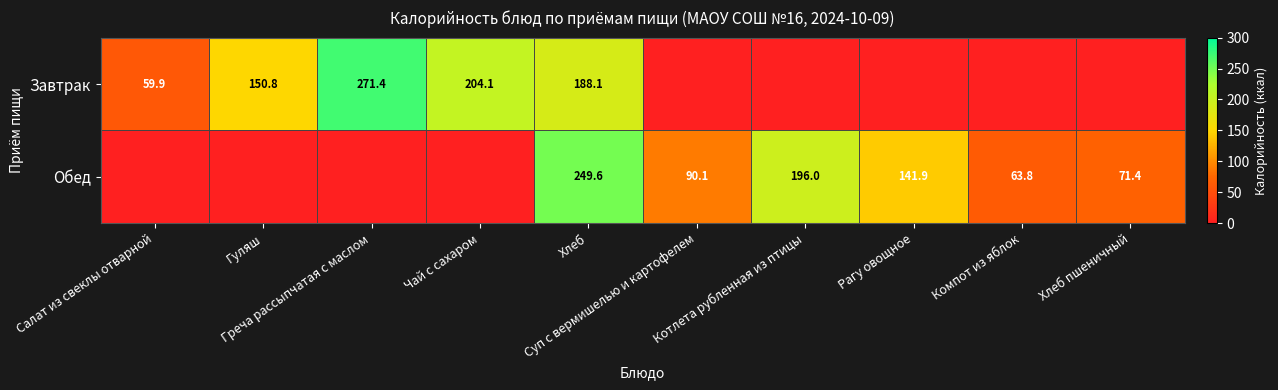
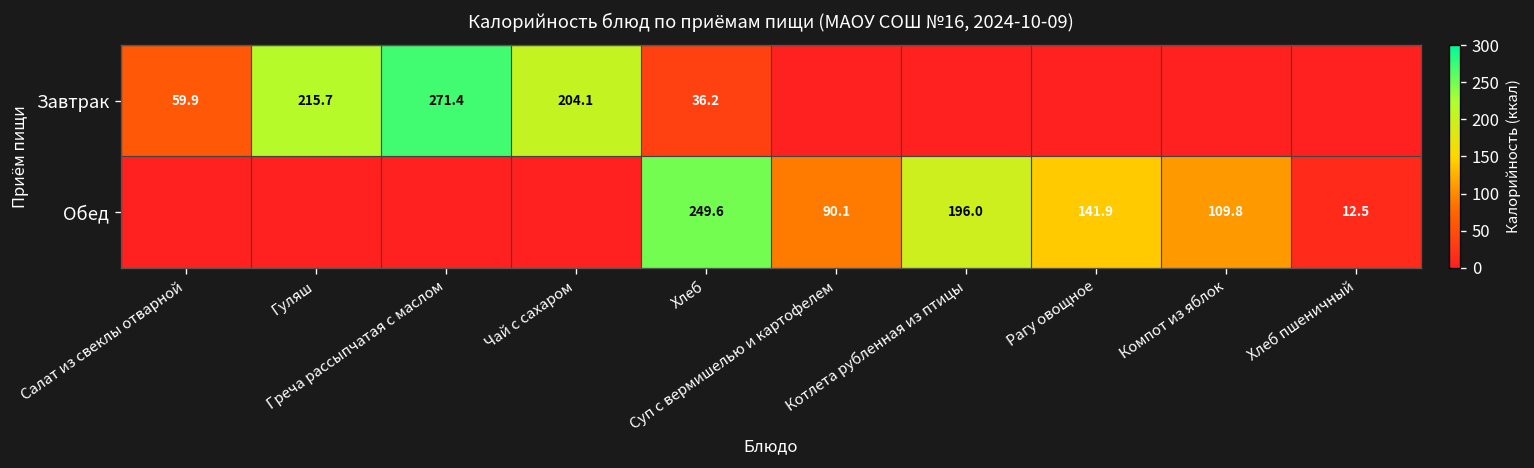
Завтрак, Гуляш: 150.8 -> 215.7
Завтрак, Хлеб: 188.1 -> 36.2
Обед, Компот из яблок: 63.8 -> 109.8
Обед, Хлеб пшеничный: 71.4 -> 12.5
